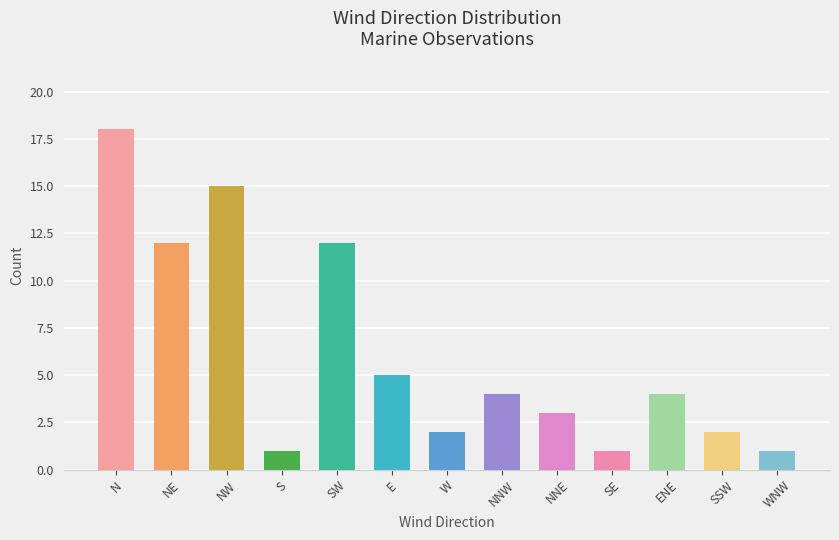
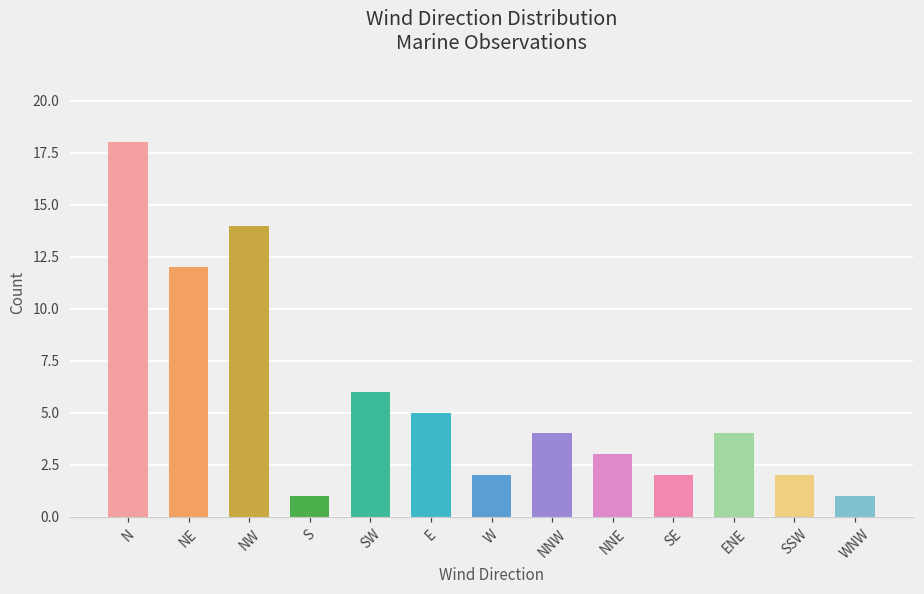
NW: 15 -> 14
SW: 12 -> 6
SE: 1 -> 2
